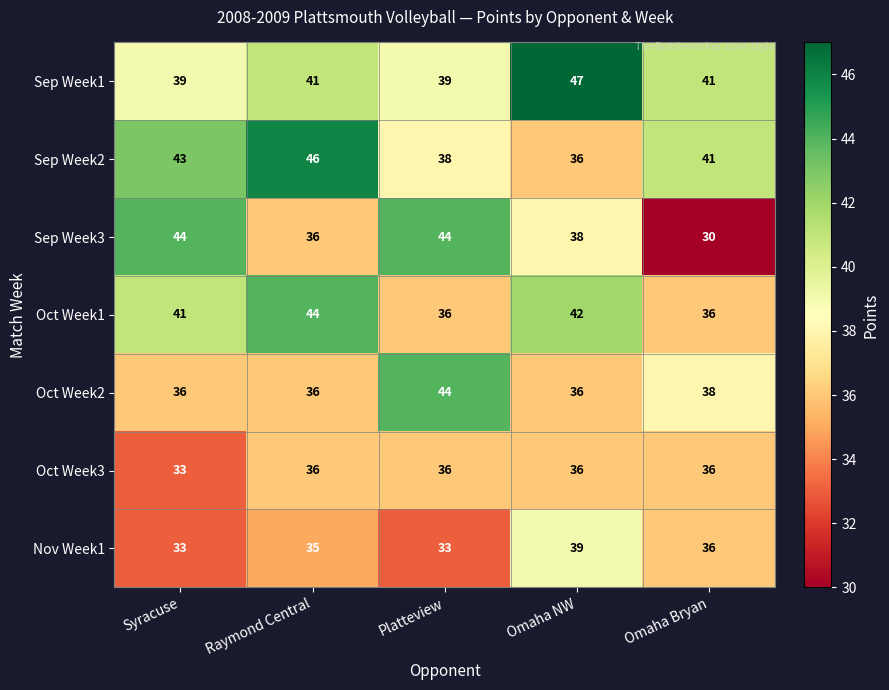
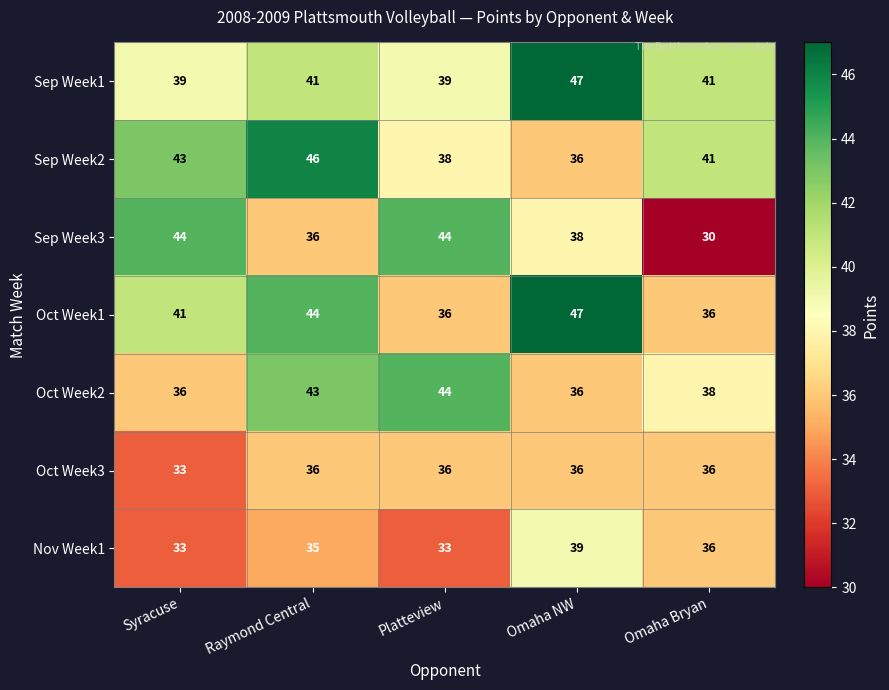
Oct Week1, Omaha NW: 42 -> 47
Oct Week2, Raymond Central: 36 -> 43
